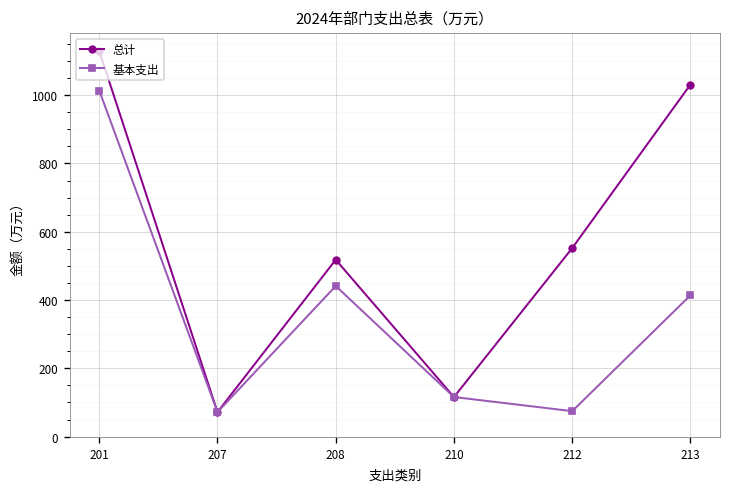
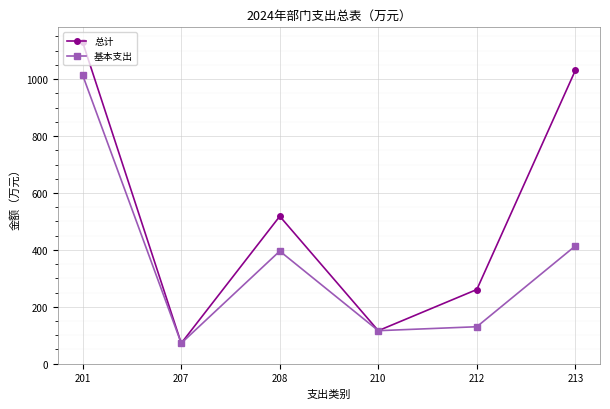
基本支出, 208: 440 -> 400
总计, 212: 550 -> 260
基本支出, 212: 70 -> 130
